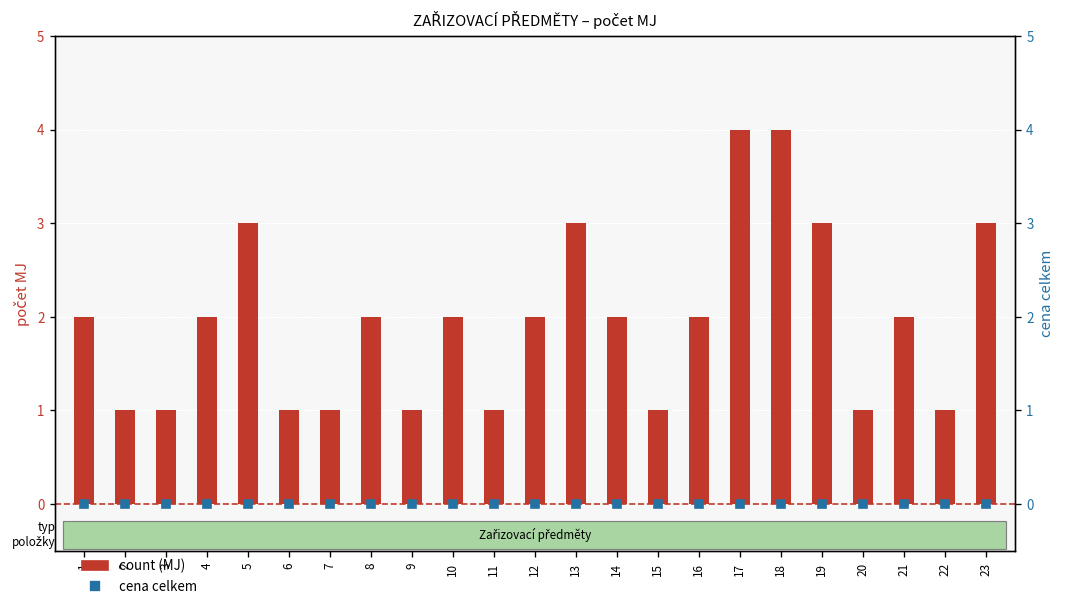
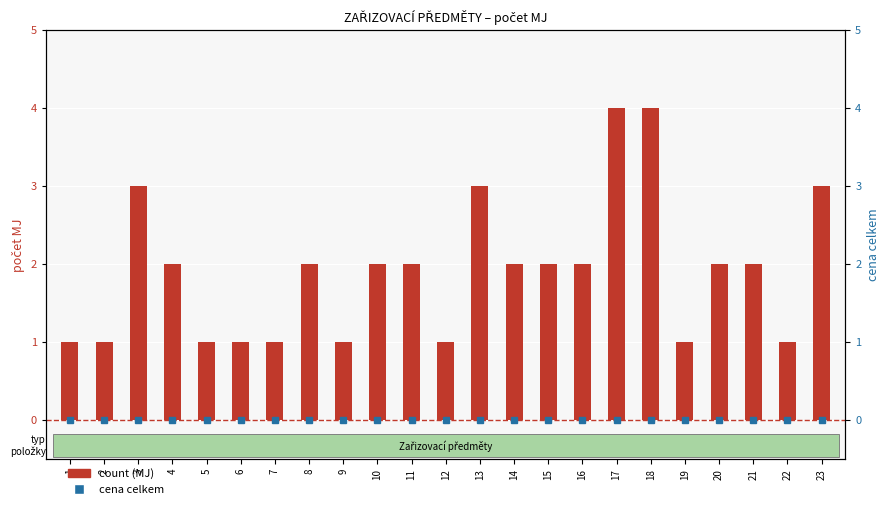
count (MJ), 1: 2 -> 1
count (MJ), 3: 1 -> 3
count (MJ), 5: 3 -> 1
count (MJ), 11: 1 -> 2
count (MJ), 12: 2 -> 1
count (MJ), 15: 1 -> 2
count (MJ), 19: 3 -> 1
count (MJ), 20: 1 -> 2
